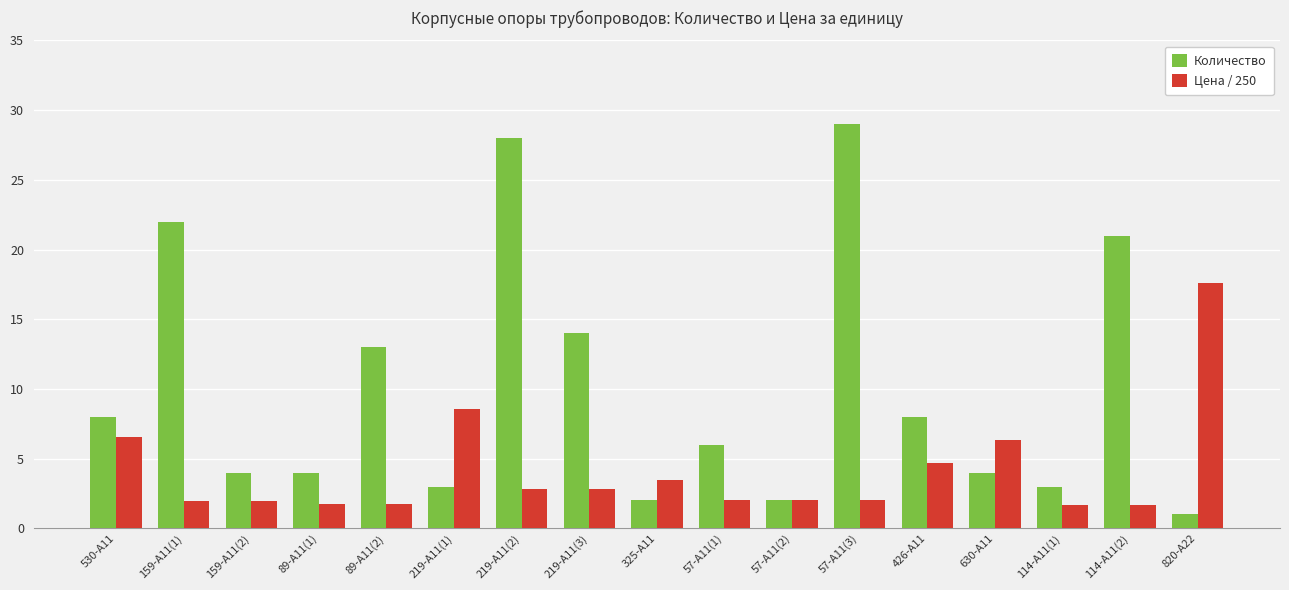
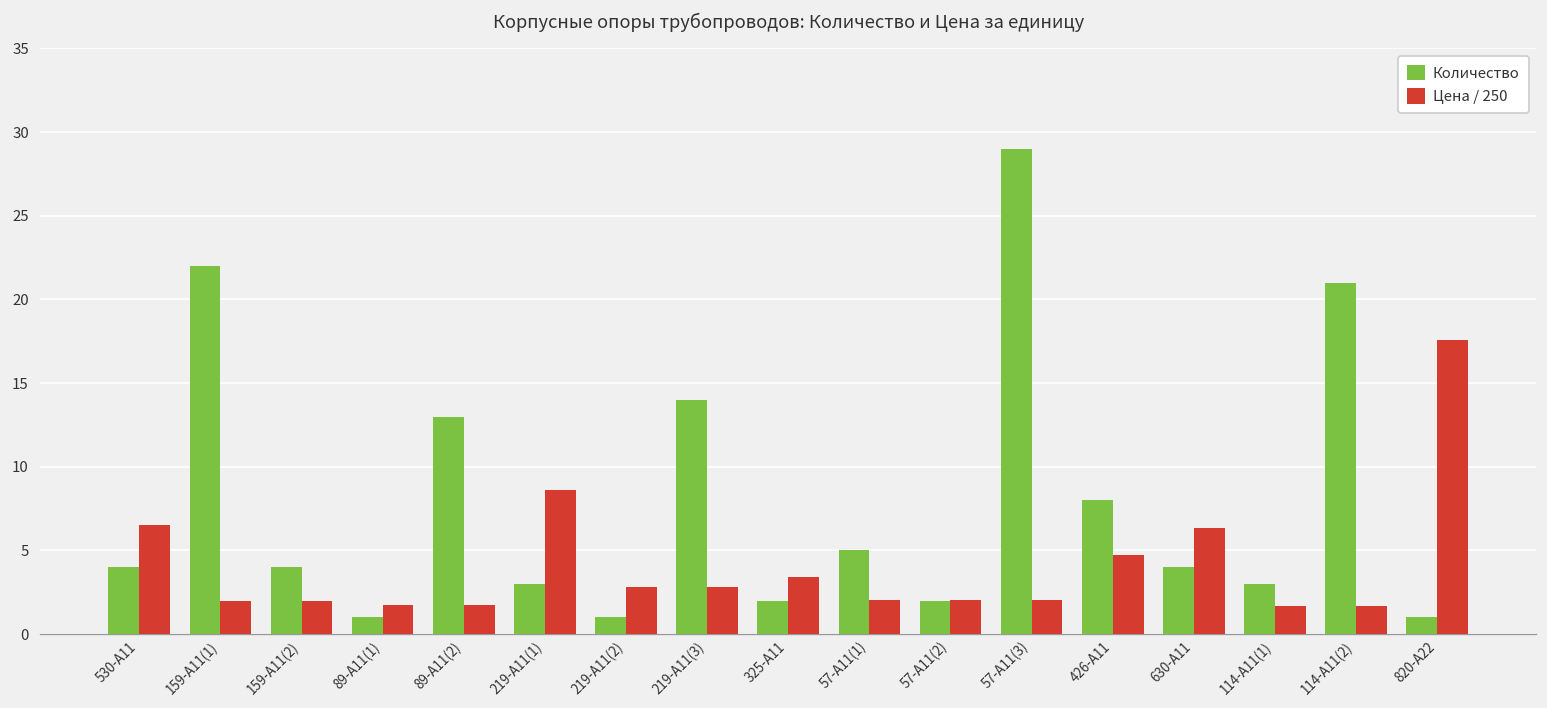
Количество, 530-А11: 8 -> 4
Количество, 89-А11(1): 4 -> 1
Количество, 219-А11(2): 28 -> 1
Количество, 57-А11(1): 6 -> 5
